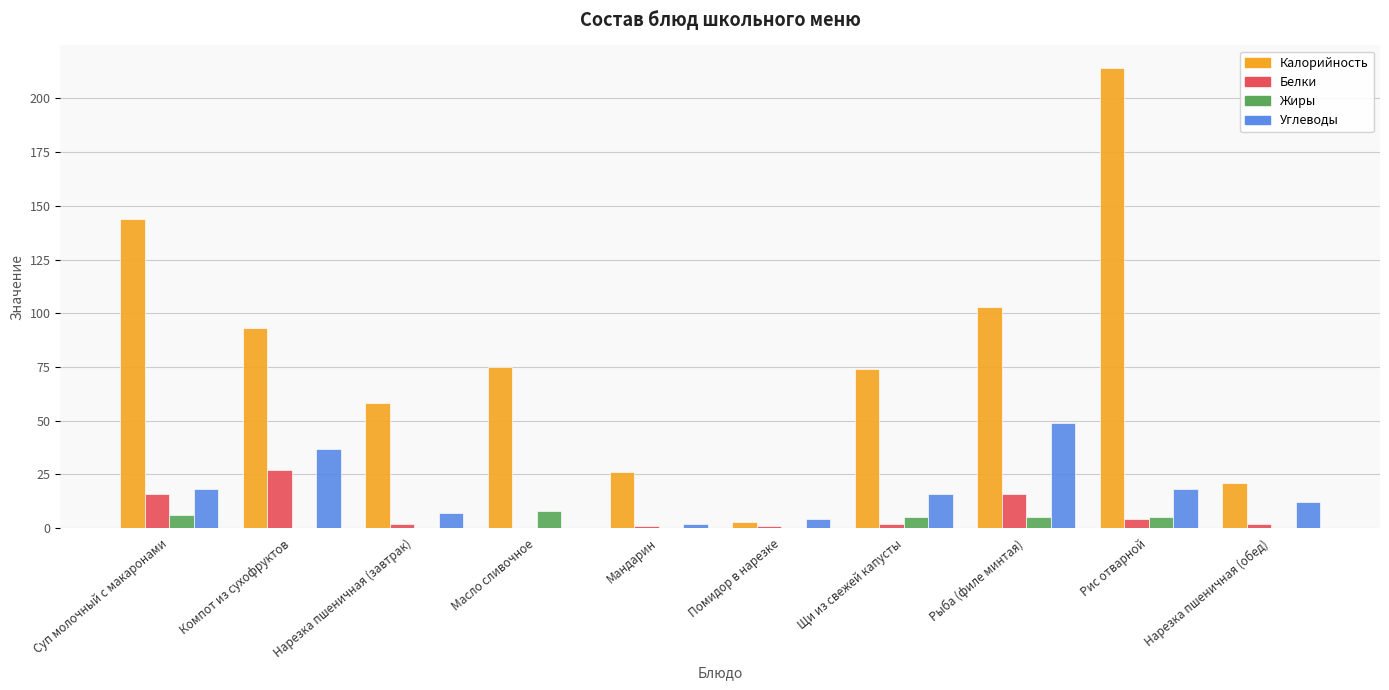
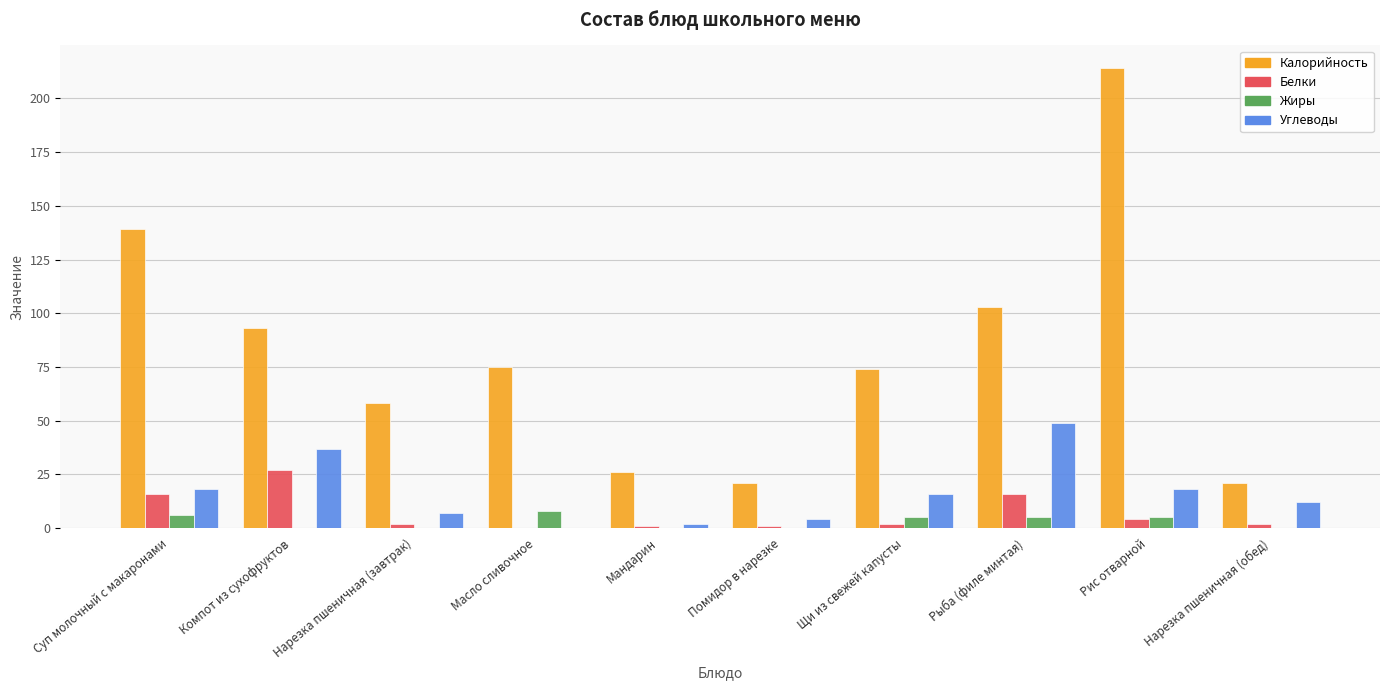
Калорийность, Суп молочный с макаронами: 144 -> 139
Калорийность, Помидор в нарезке: 3 -> 21
